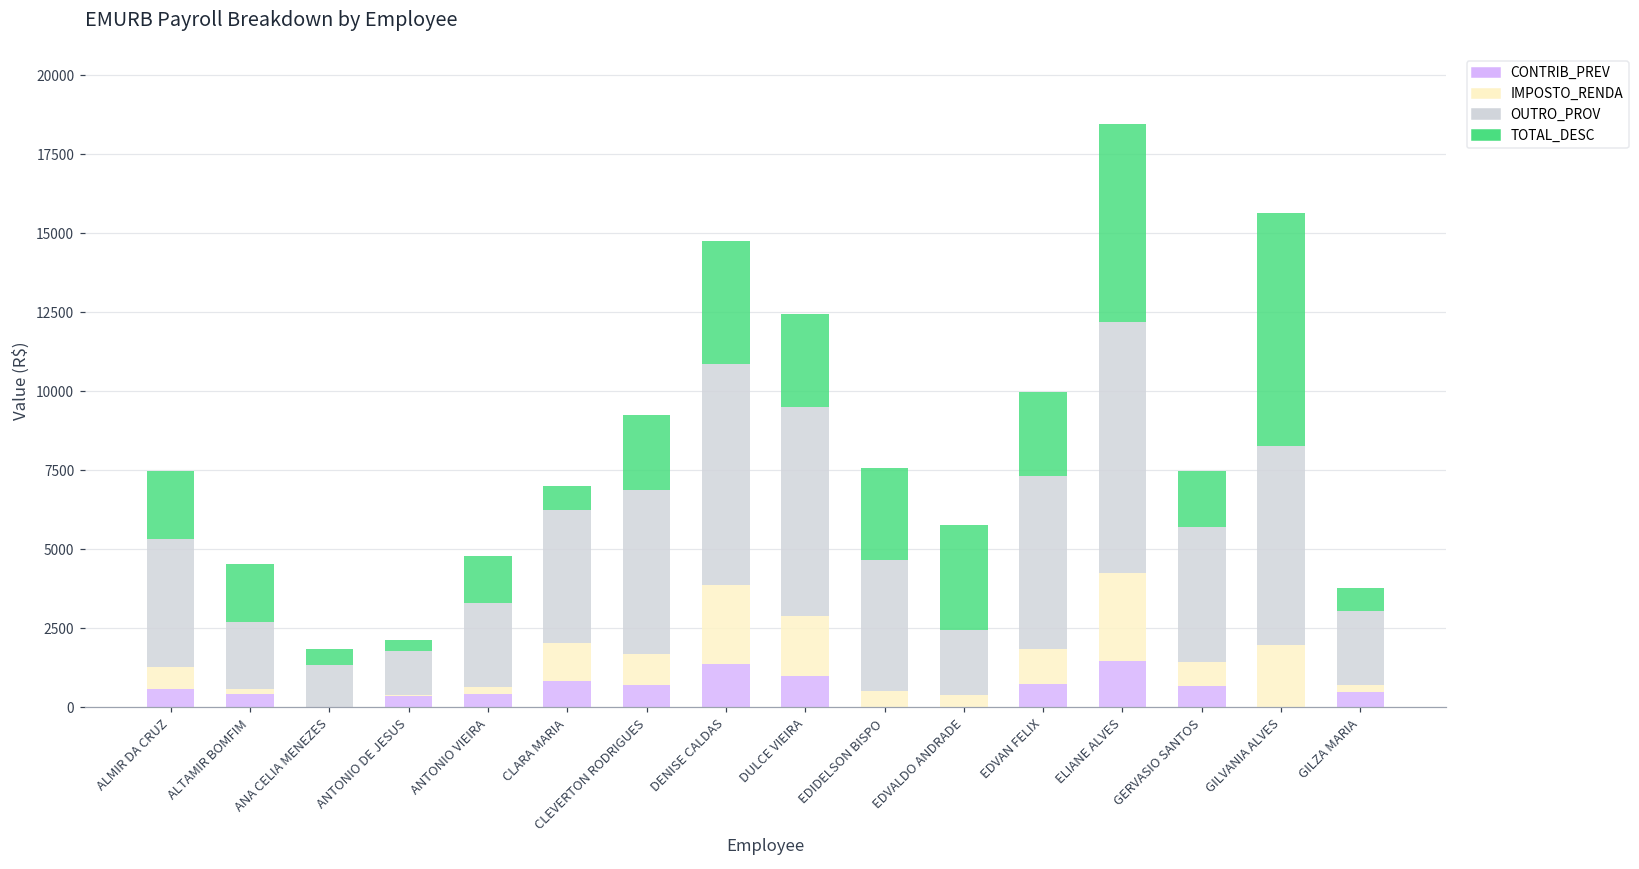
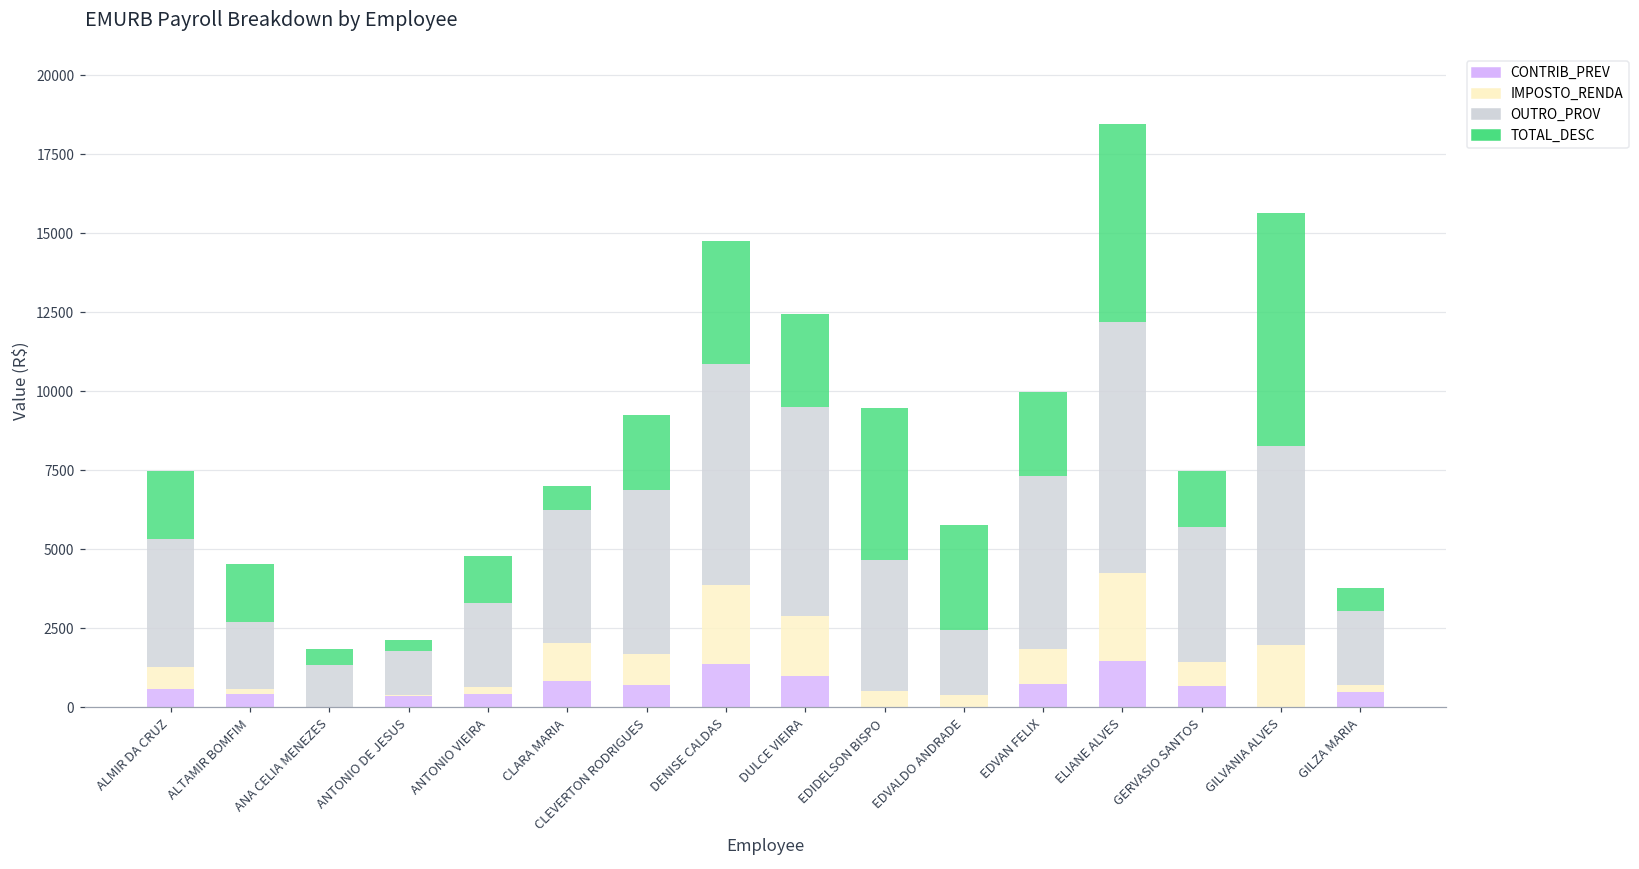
TOTAL_DESC, EDIDELSON BISPO: 2900 -> 4800
